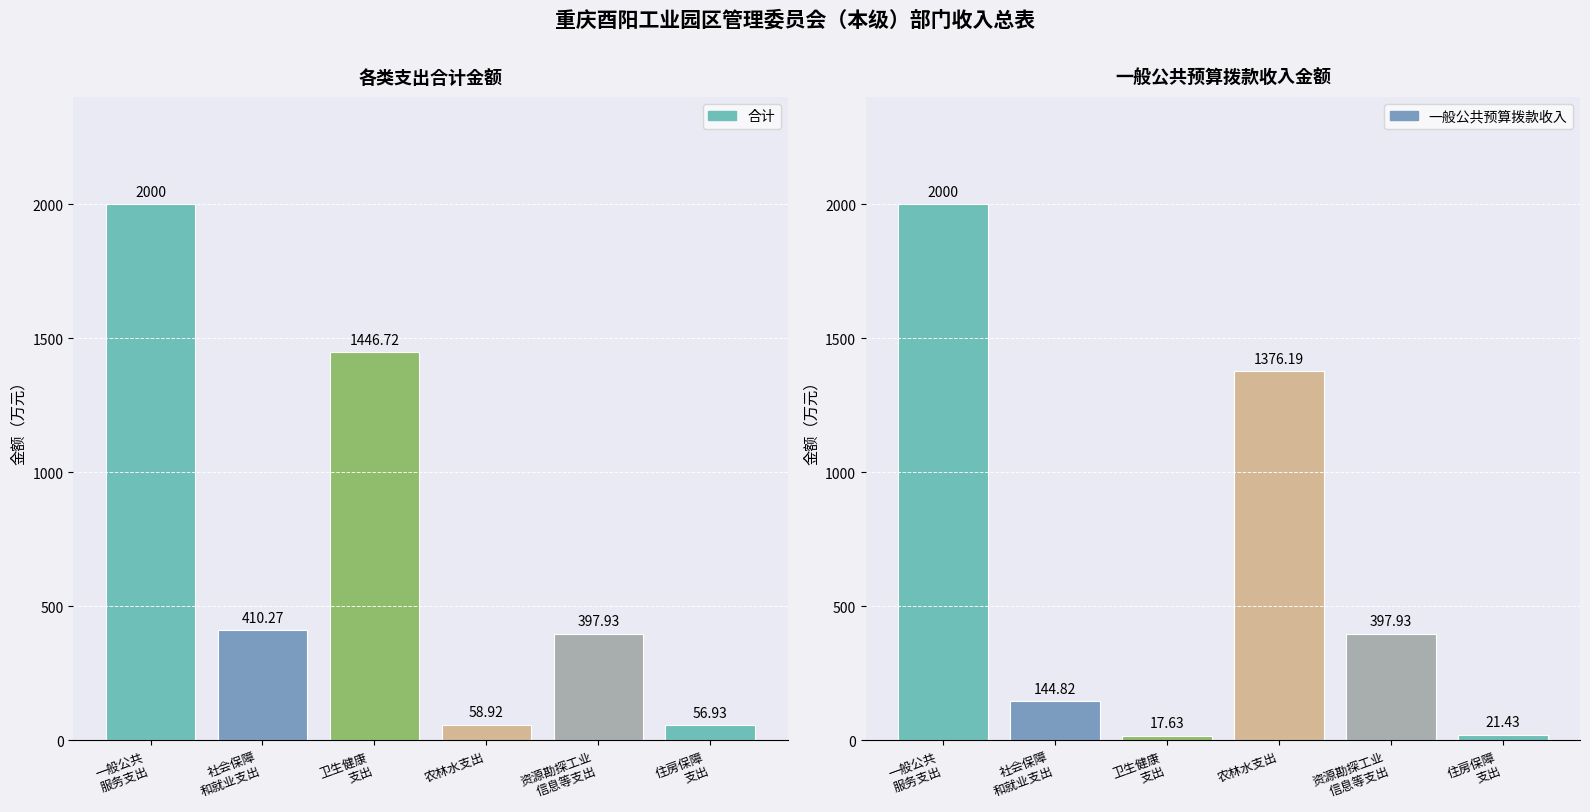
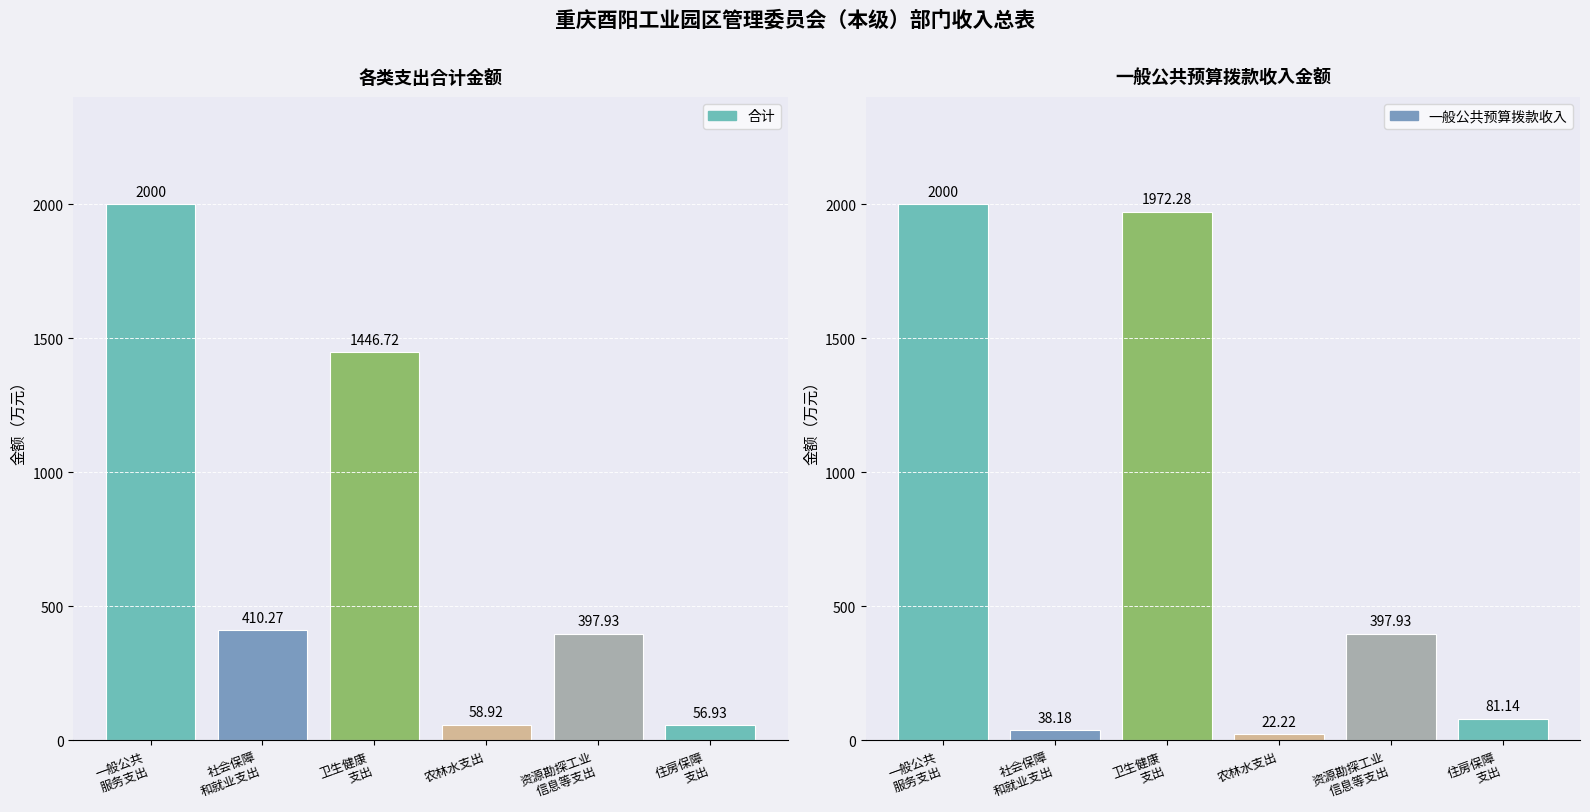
一般公共预算拨款收入金额, 社会保障 和就业支出: 144.82 -> 38.18
一般公共预算拨款收入金额, 卫生健康 支出: 17.63 -> 1972.28
一般公共预算拨款收入金额, 农林水支出: 1376.19 -> 22.22
一般公共预算拨款收入金额, 住房保障 支出: 21.43 -> 81.14
